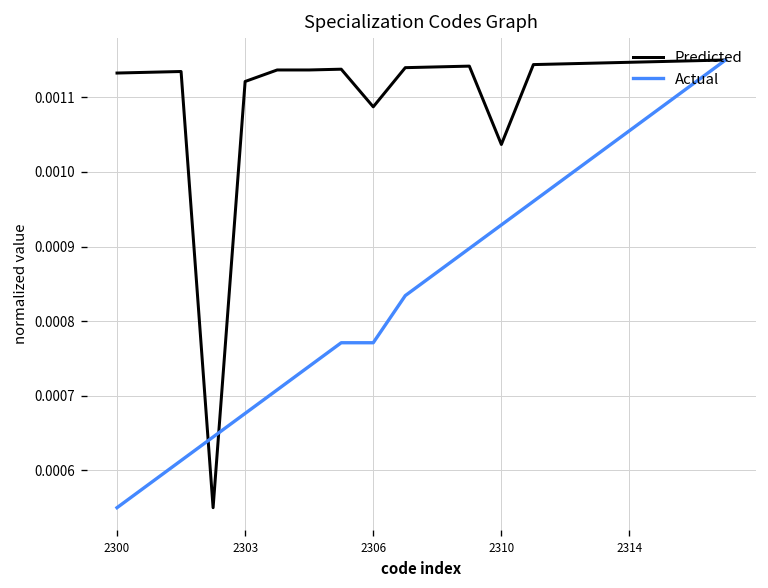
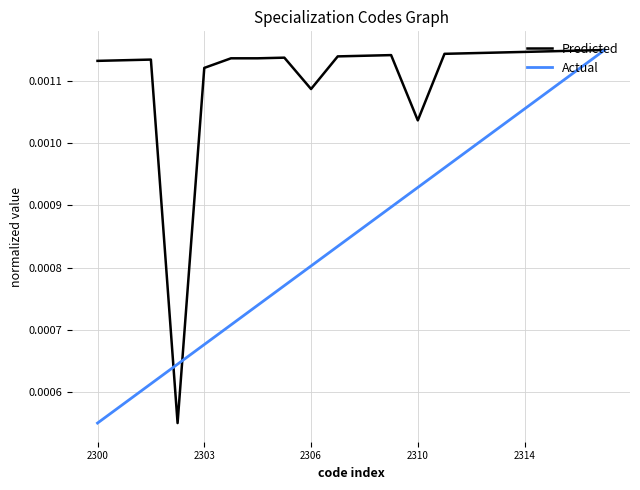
Actual, 2306: 0.00077 -> 0.00080
